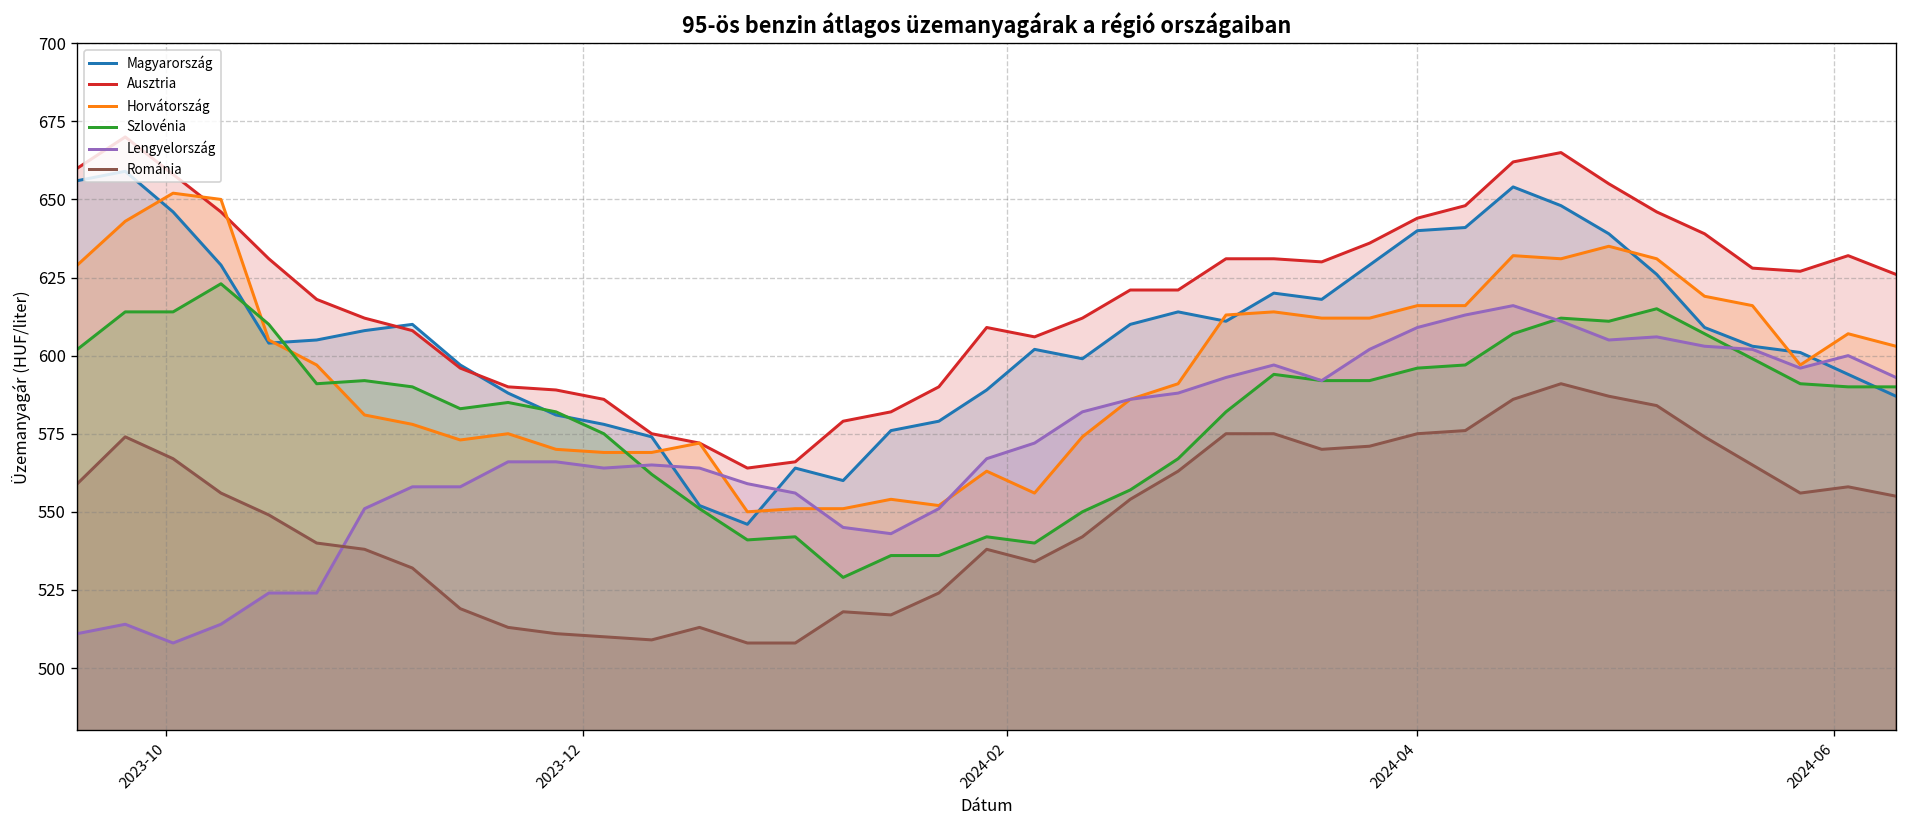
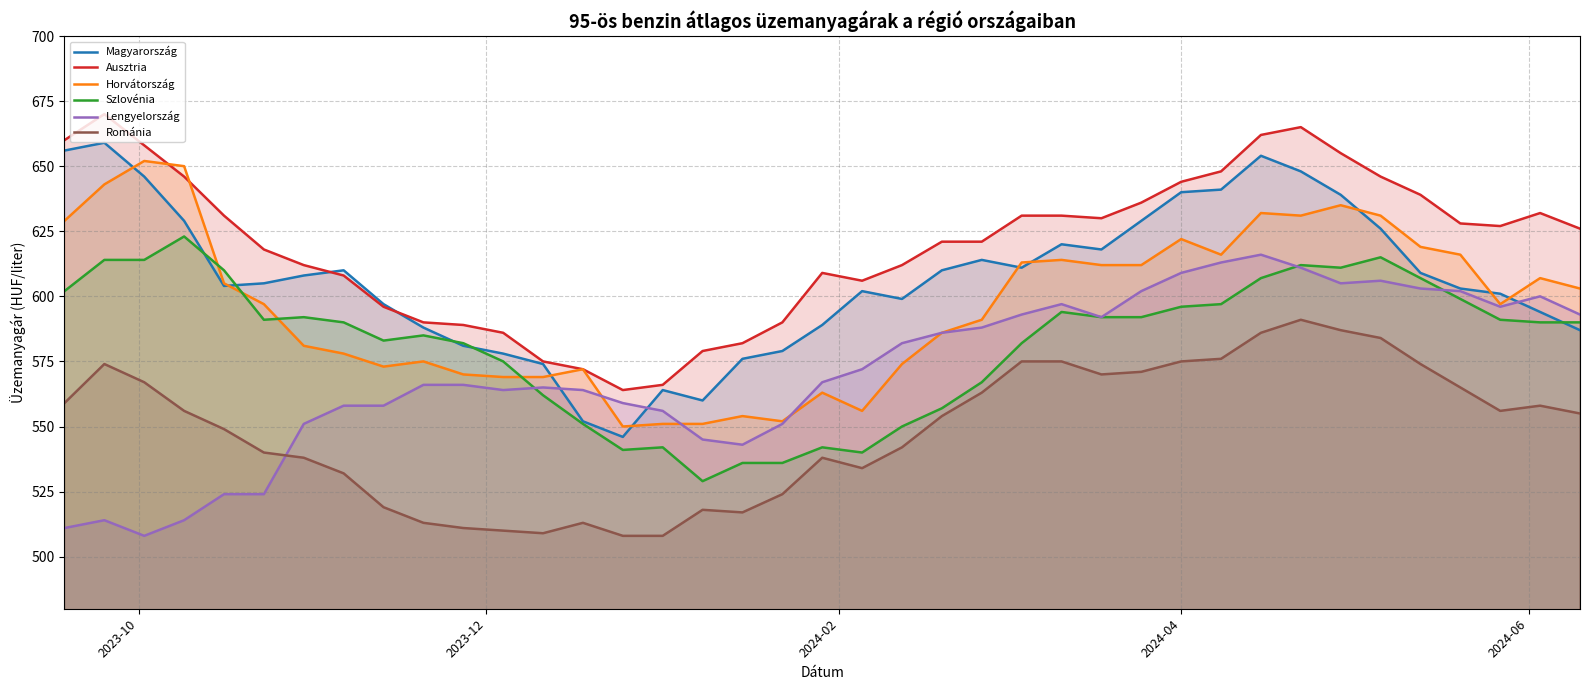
Horvátország, 2024-04: 616 -> 622
